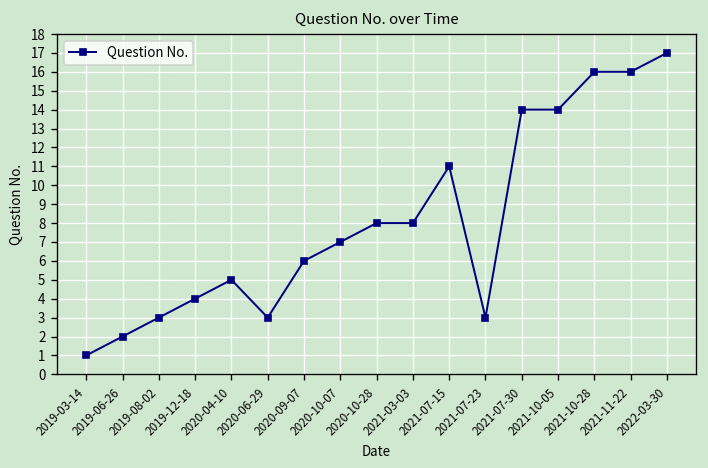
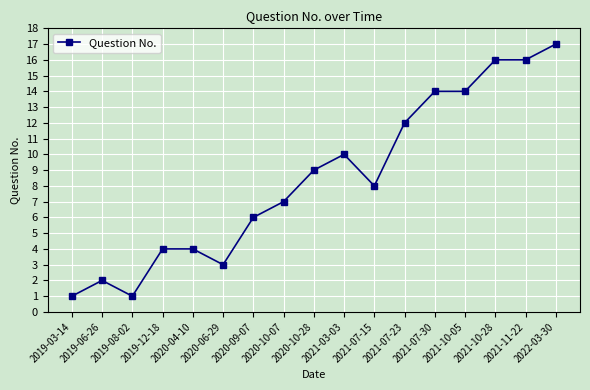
2019-08-02: 3 -> 1
2020-04-10: 5 -> 4
2020-10-28: 8 -> 9
2021-03-03: 8 -> 10
2021-07-15: 11 -> 8
2021-07-23: 3 -> 12
